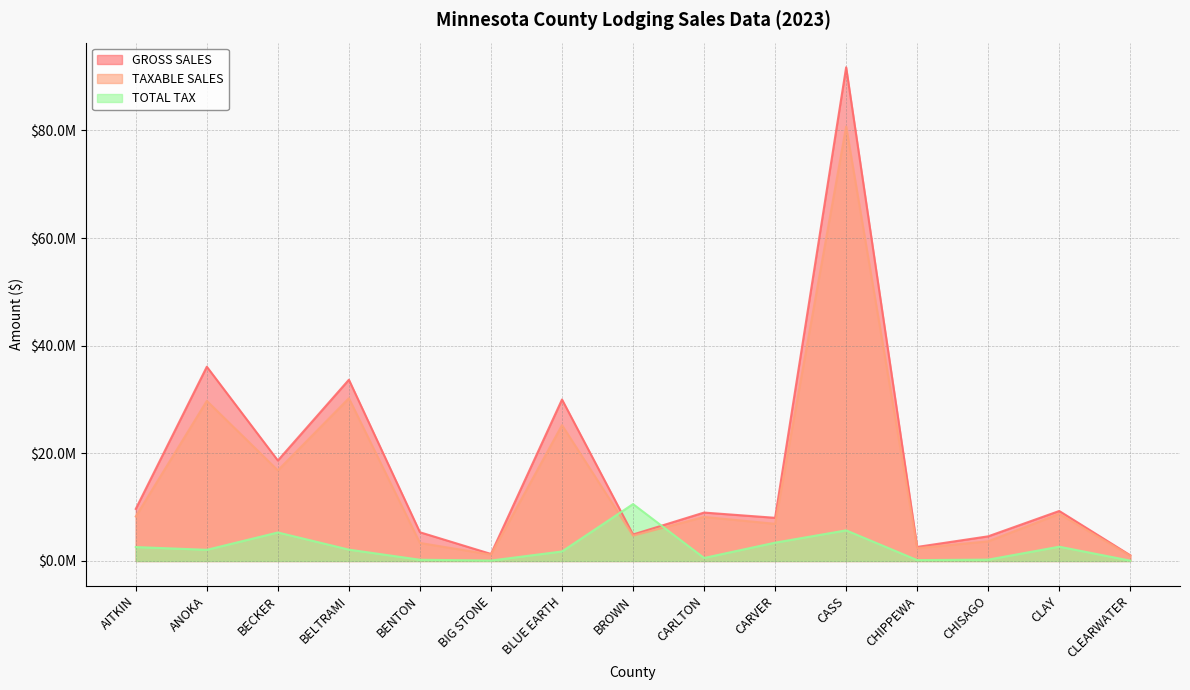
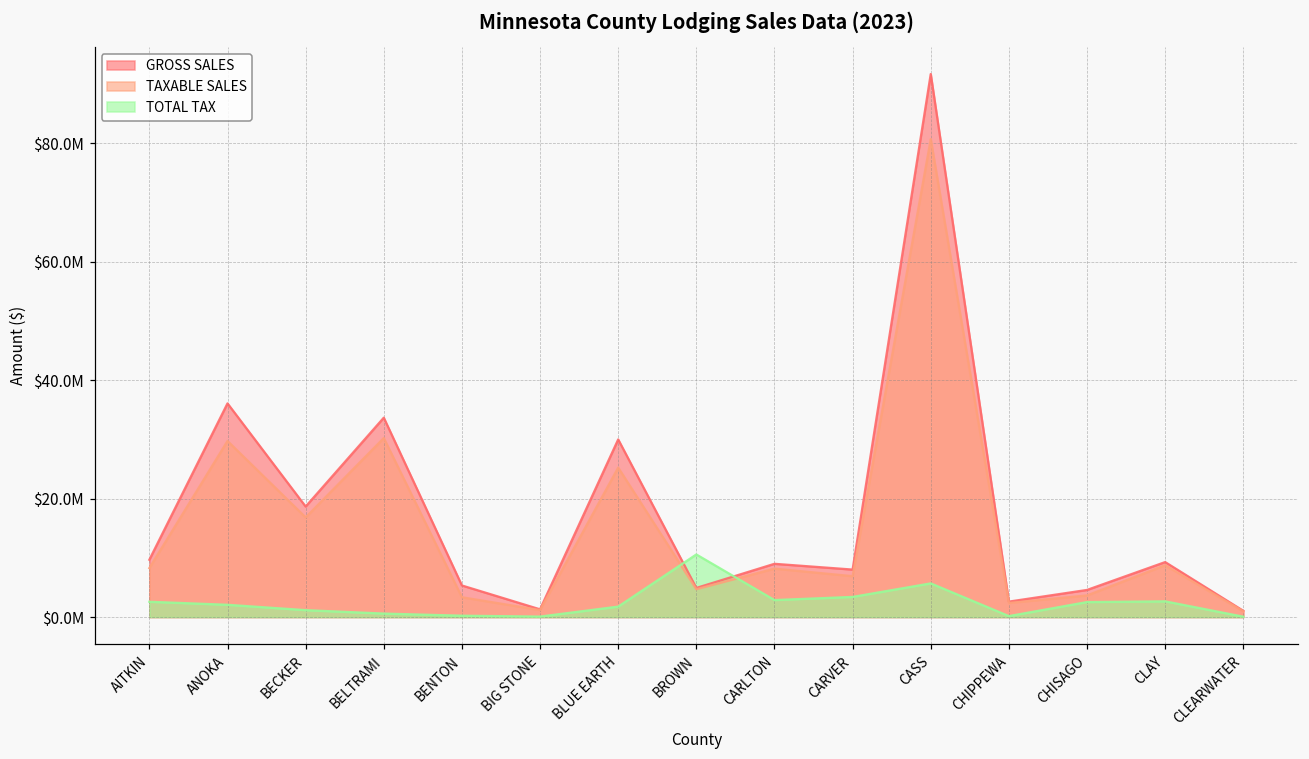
TOTAL TAX, BECKER: $5000000 -> $1000000
TOTAL TAX, BELTRAMI: $2000000 -> $1000000
TOTAL TAX, CARLTON: $1000000 -> $3000000
TOTAL TAX, CHISAGO: $0 -> $3000000
